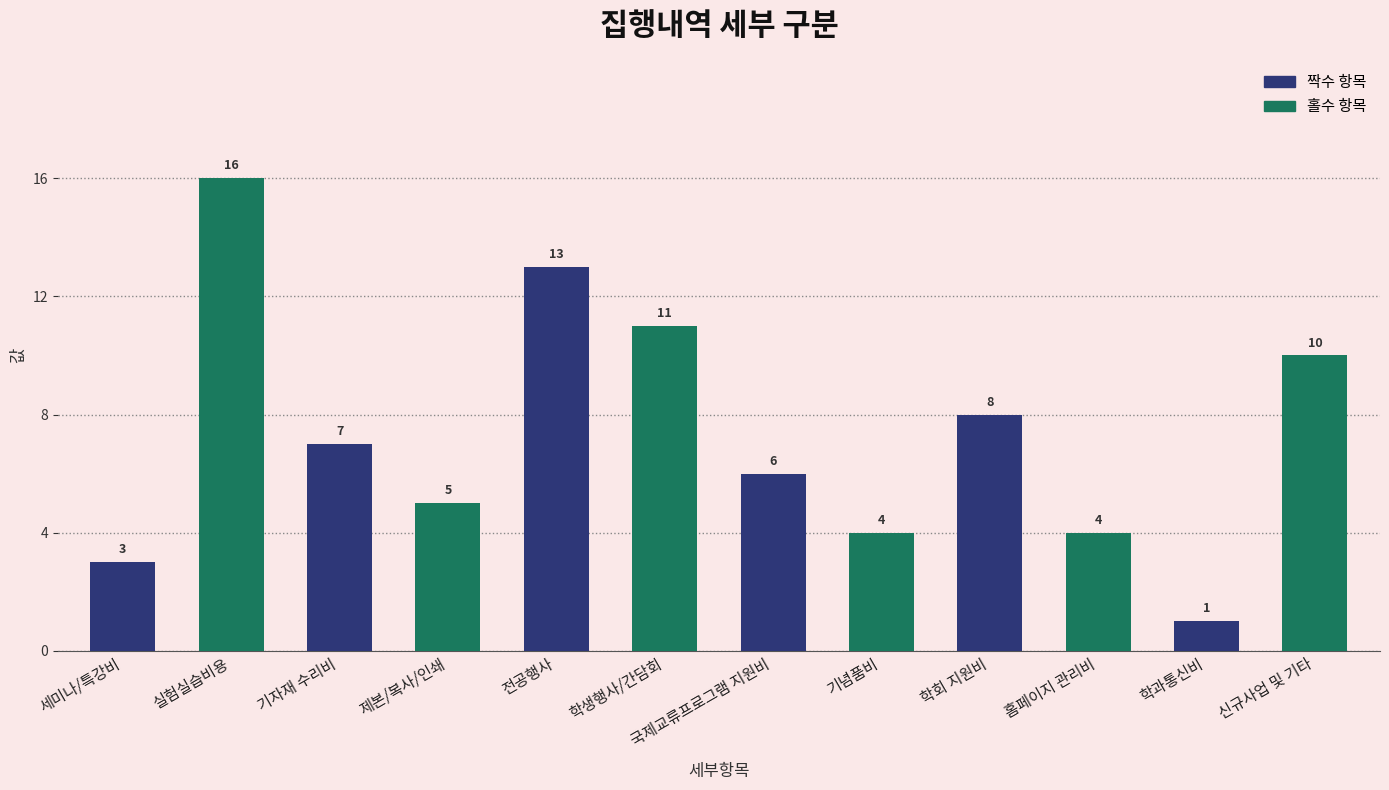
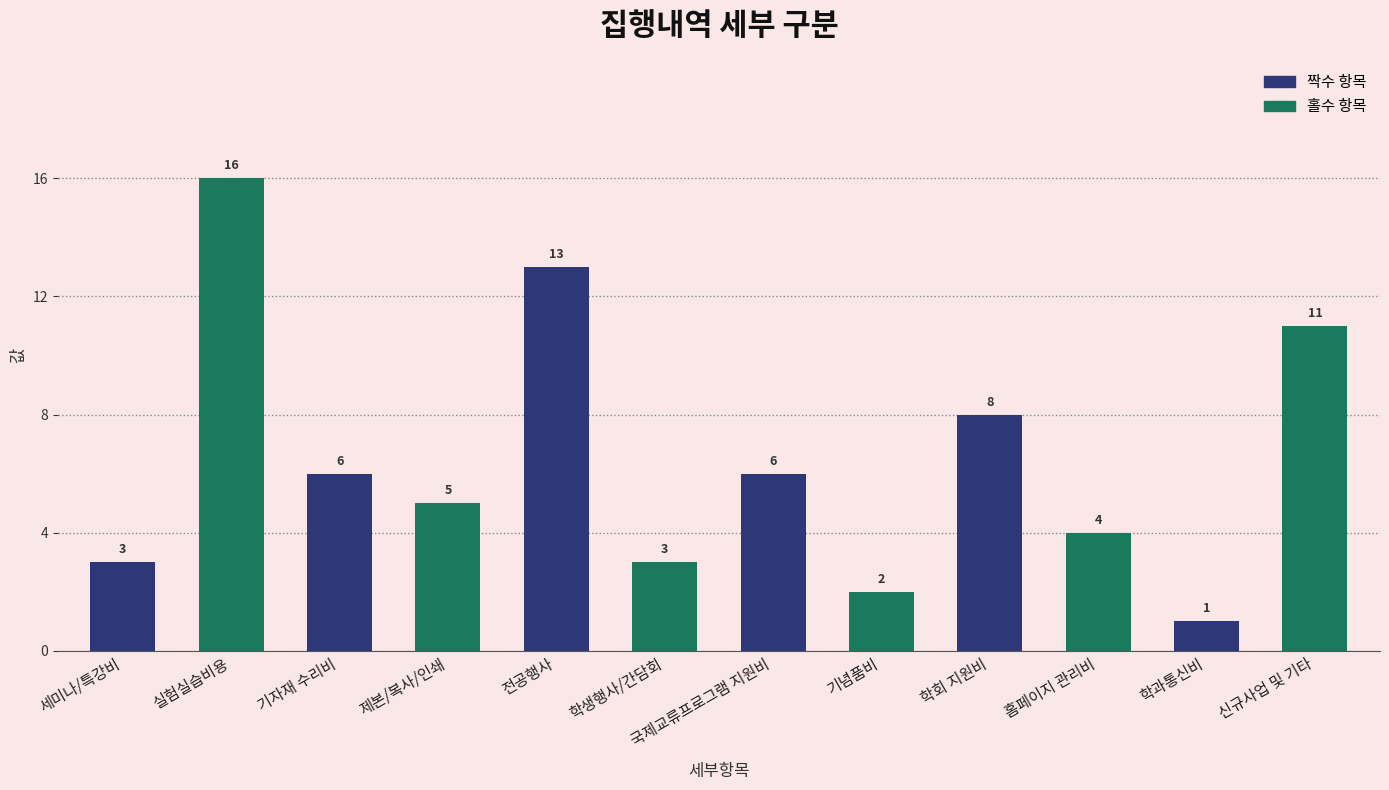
짝수 항목, 기자재 수리비: 7 -> 6
홀수 항목, 학생행사/간담회: 11 -> 3
홀수 항목, 기념품비: 4 -> 2
홀수 항목, 신규사업 및 기타: 10 -> 11
